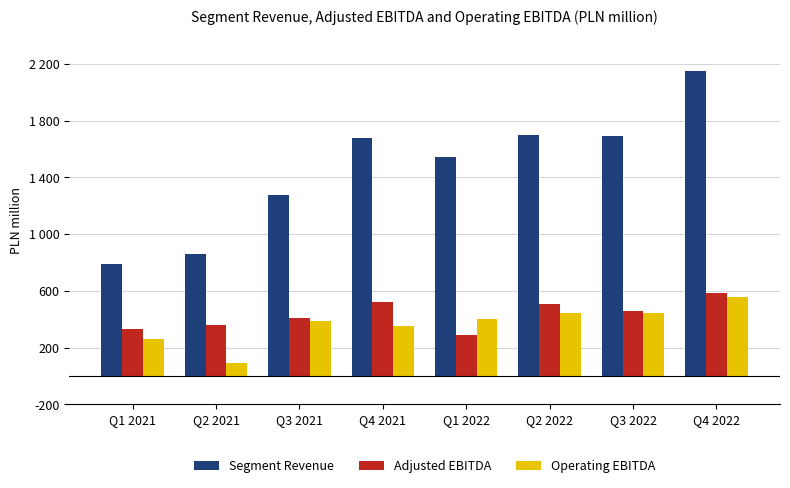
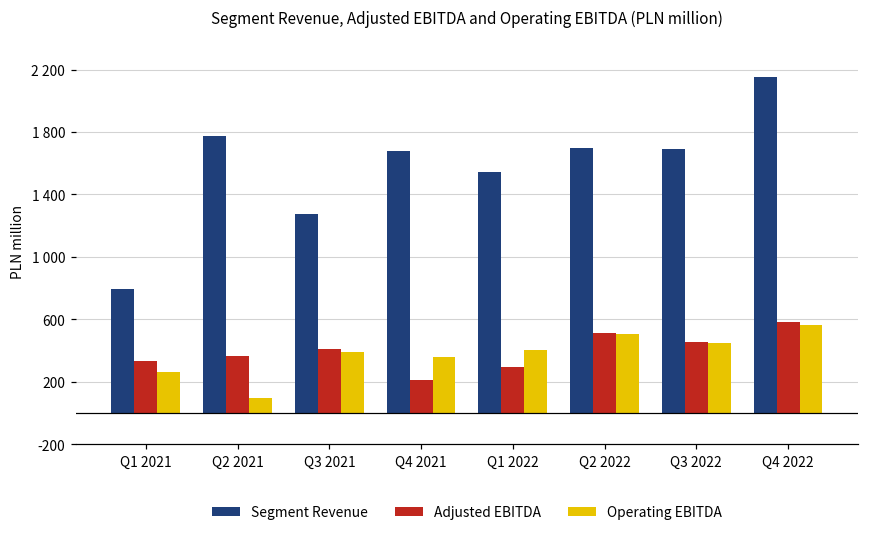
Segment Revenue, Q2 2021: 860 -> 1770
Adjusted EBITDA, Q4 2021: 520 -> 210
Operating EBITDA, Q2 2022: 440 -> 510
